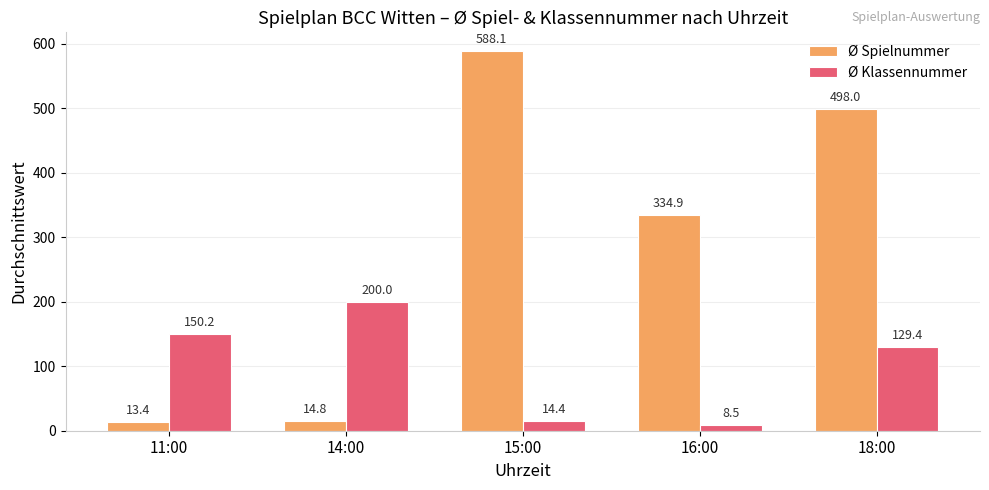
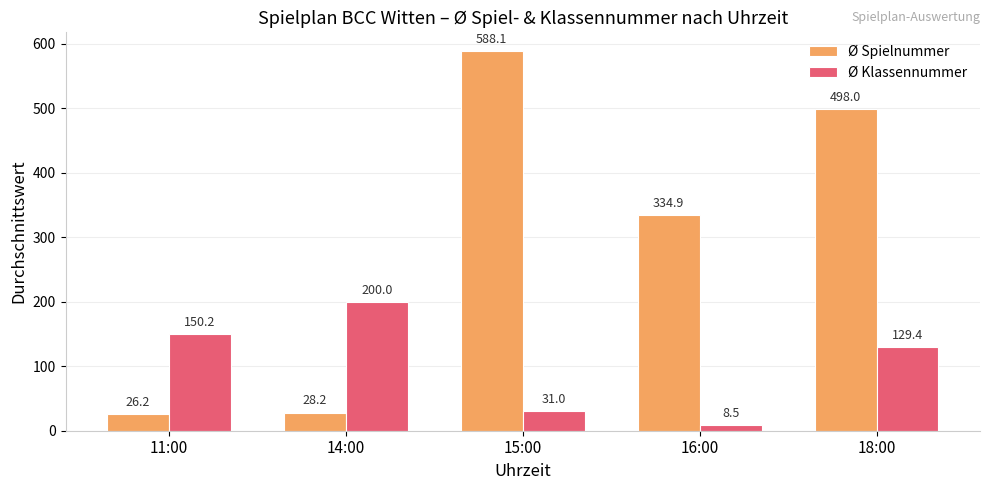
Ø Spielnummer, 11:00: 13.4 -> 26.2
Ø Spielnummer, 14:00: 14.8 -> 28.2
Ø Klassennummer, 15:00: 14.4 -> 31.0
